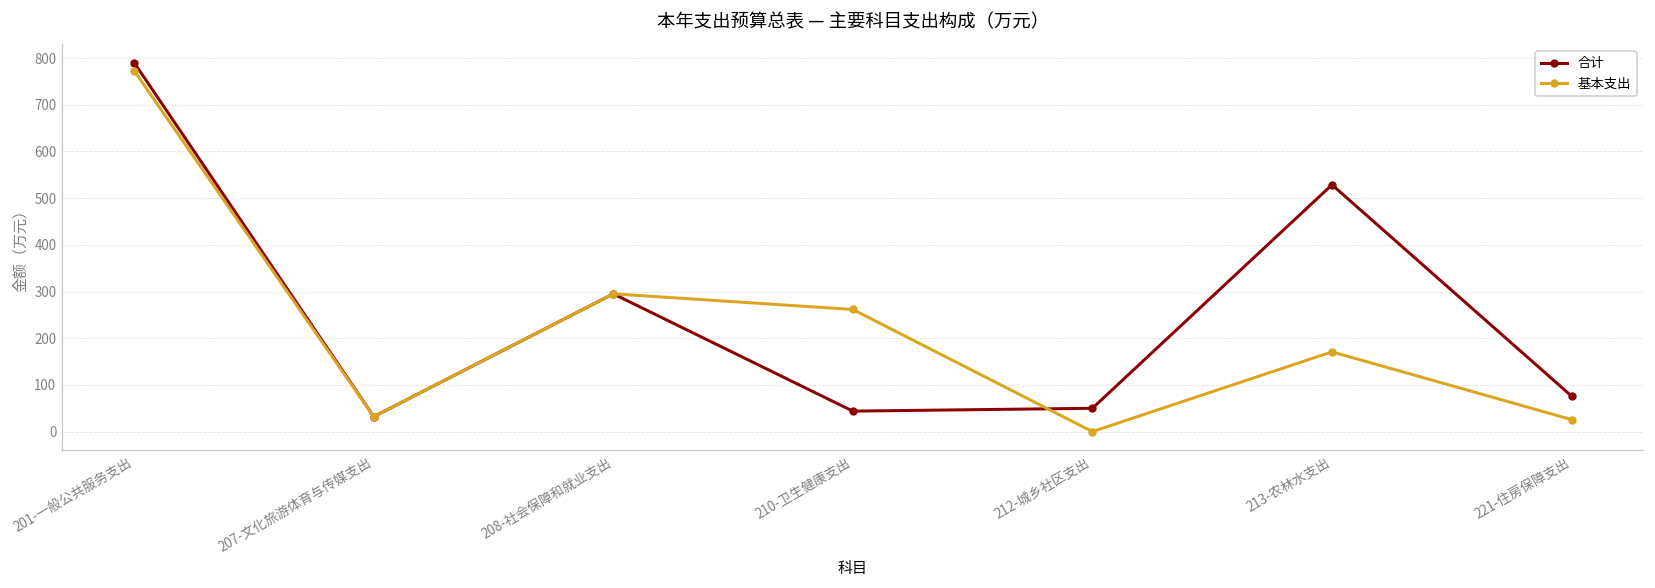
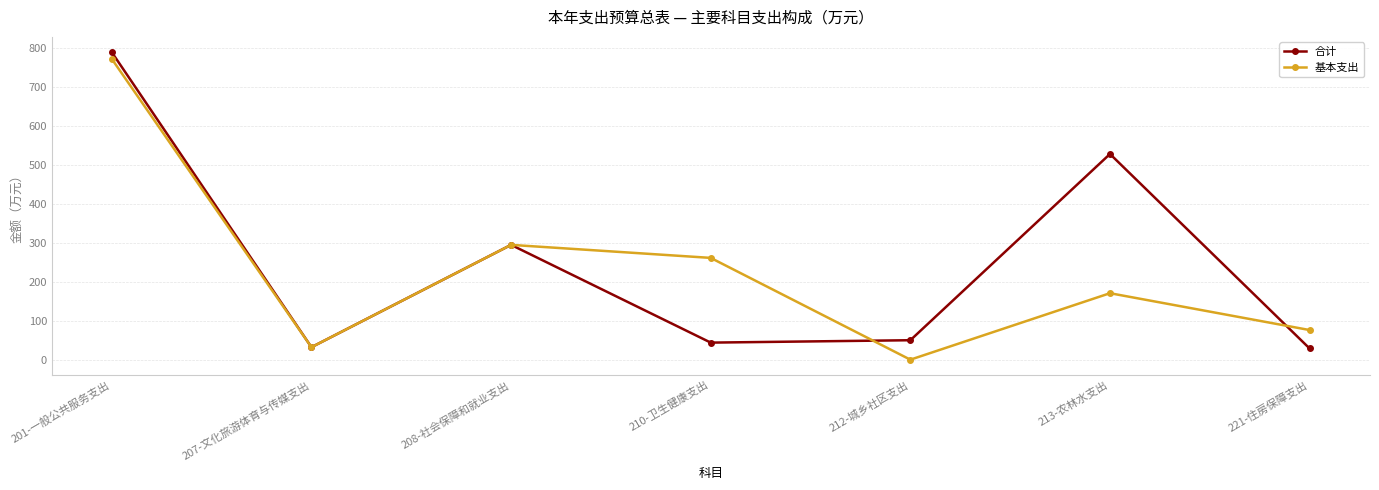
合计, 221-住房保障支出: 80 -> 30
基本支出, 221-住房保障支出: 30 -> 80
